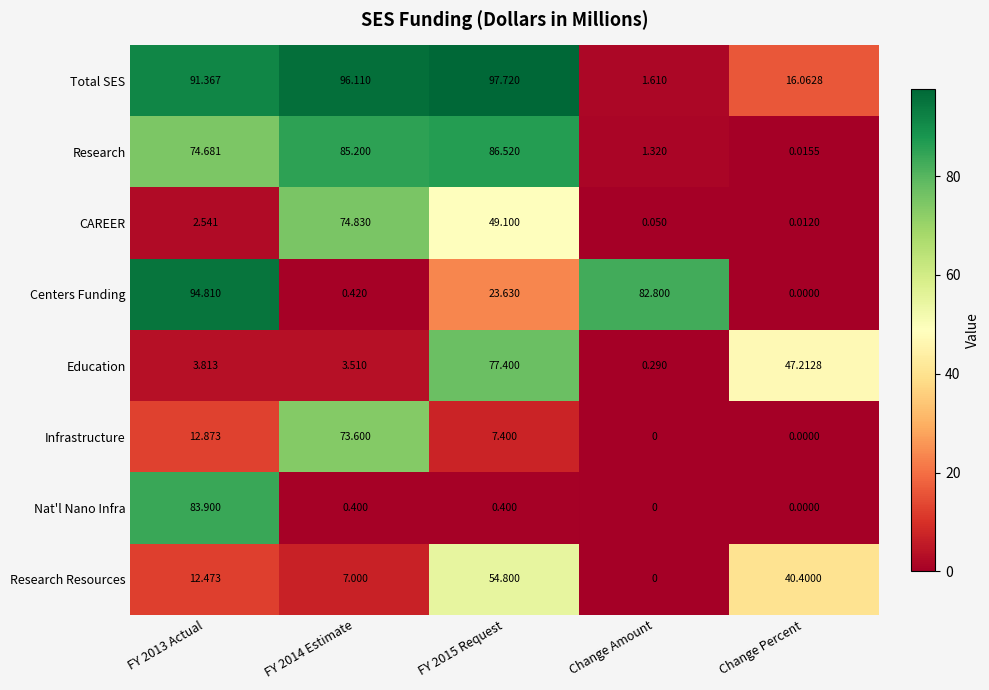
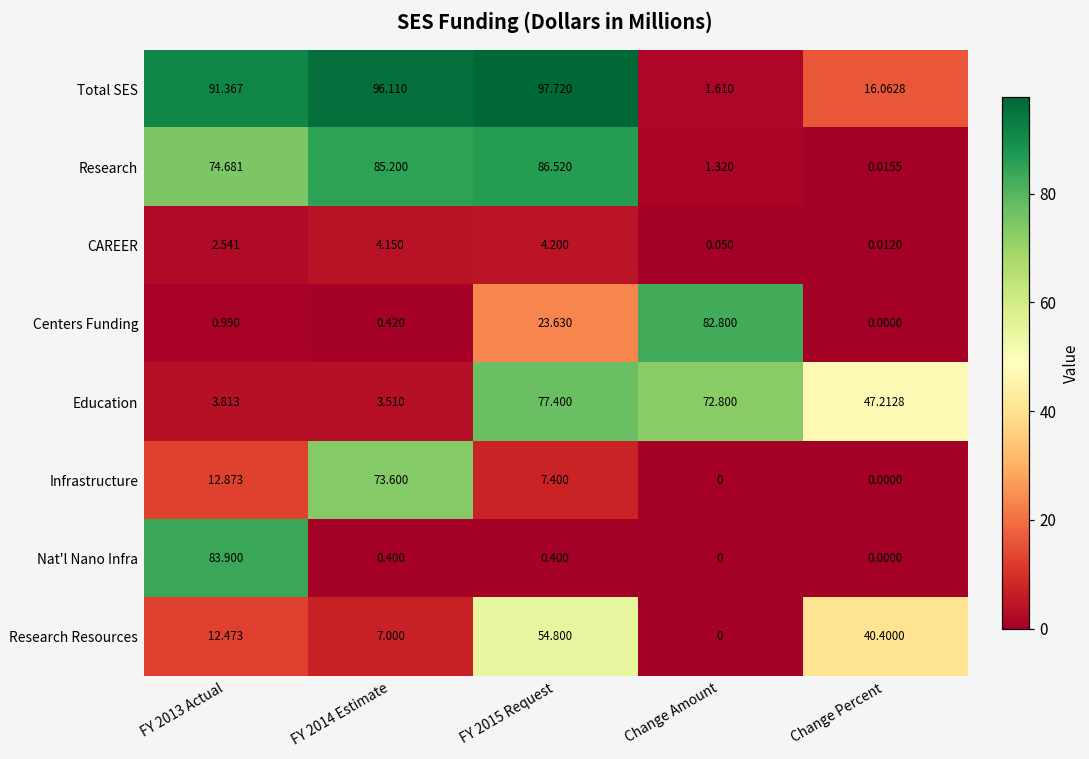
CAREER, FY 2014 Estimate: 74.830 -> 4.150
CAREER, FY 2015 Request: 49.100 -> 4.200
Centers Funding, FY 2013 Actual: 94.810 -> 0.990
Education, Change Amount: 0.290 -> 72.800
